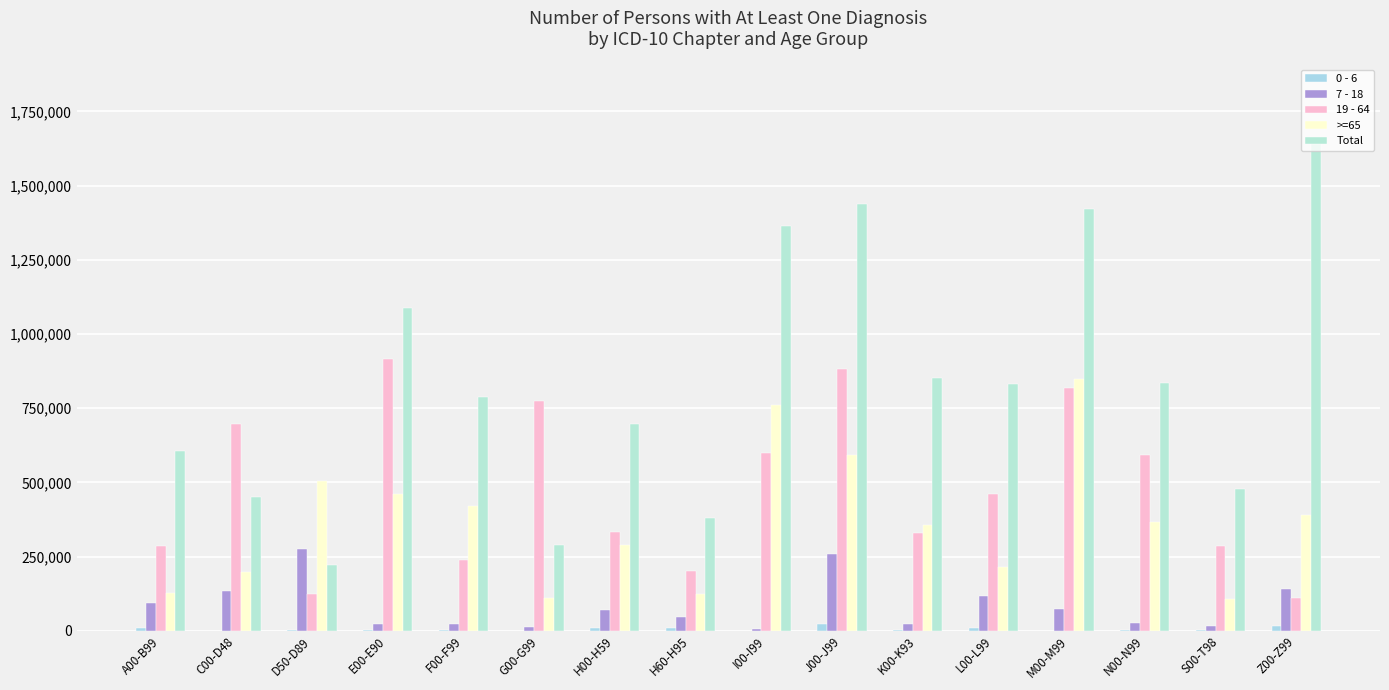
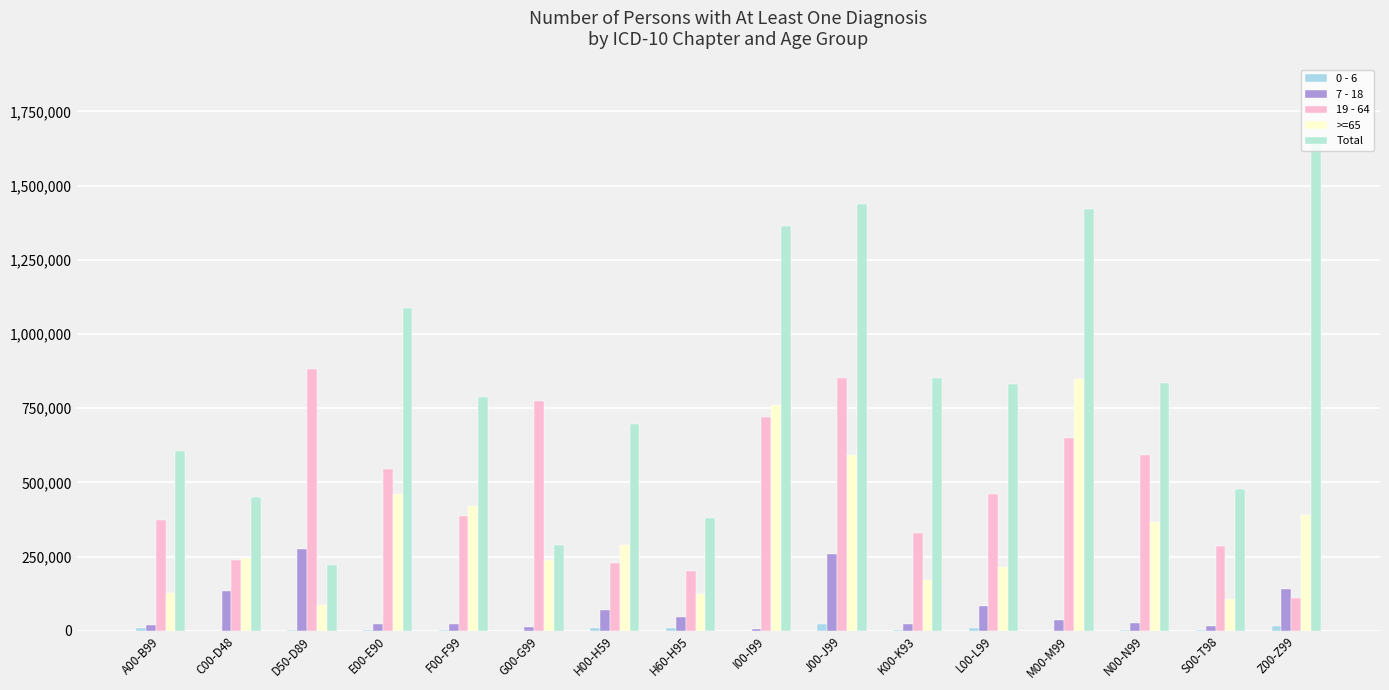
7 - 18, A00-B99: 90,000 -> 20,000
19 - 64, A00-B99: 280,000 -> 370,000
19 - 64, C00-D48: 700,000 -> 240,000
>=65, C00-D48: 200,000 -> 250,000
19 - 64, D50-D89: 120,000 -> 880,000
>=65, D50-D89: 510,000 -> 90,000
19 - 64, E00-E90: 920,000 -> 550,000
19 - 64, F00-F99: 240,000 -> 390,000
>=65, G00-G99: 110,000 -> 240,000
19 - 64, H00-H59: 330,000 -> 230,000
19 - 64, I00-I99: 600,000 -> 720,000
19 - 64, J00-J99: 880,000 -> 850,000
>=65, K00-K93: 360,000 -> 170,000
7 - 18, L00-L99: 120,000 -> 80,000
7 - 18, M00-M99: 70,000 -> 40,000
19 - 64, M00-M99: 820,000 -> 650,000
